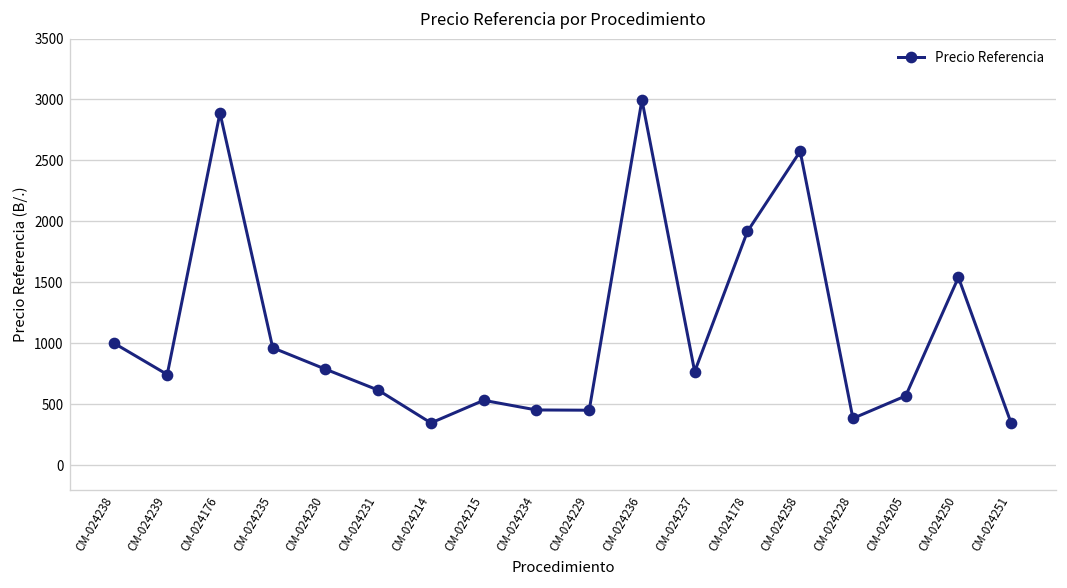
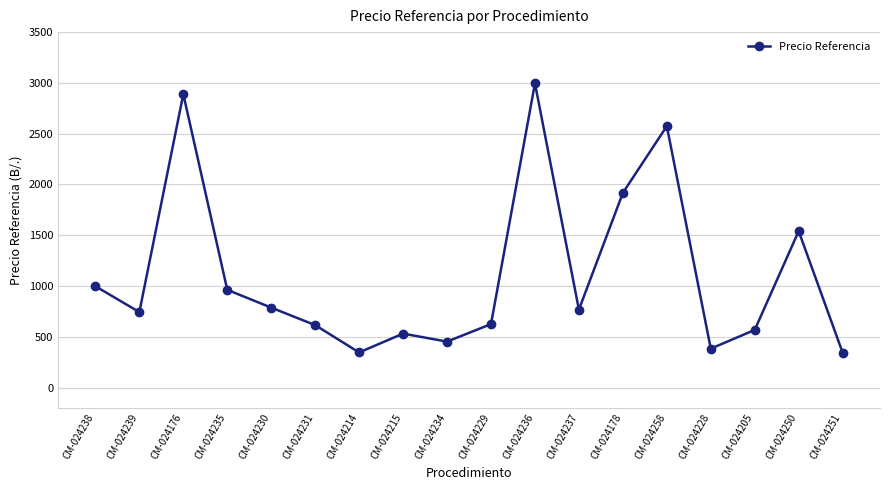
CM-024229: 450 -> 630
